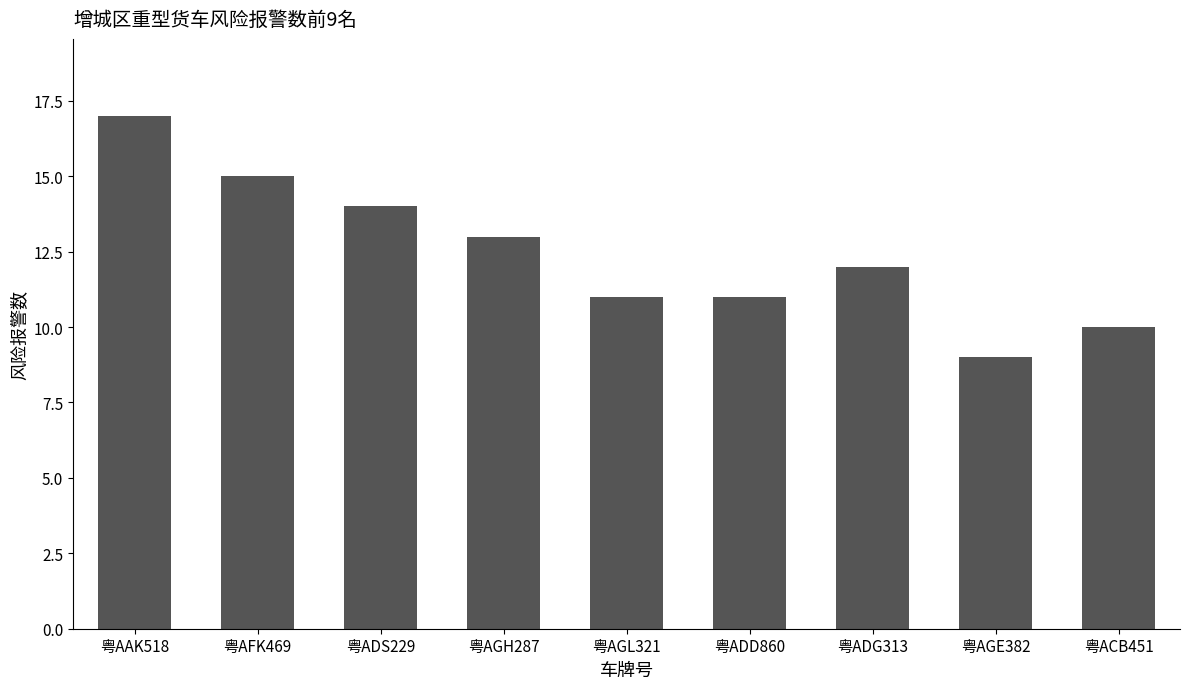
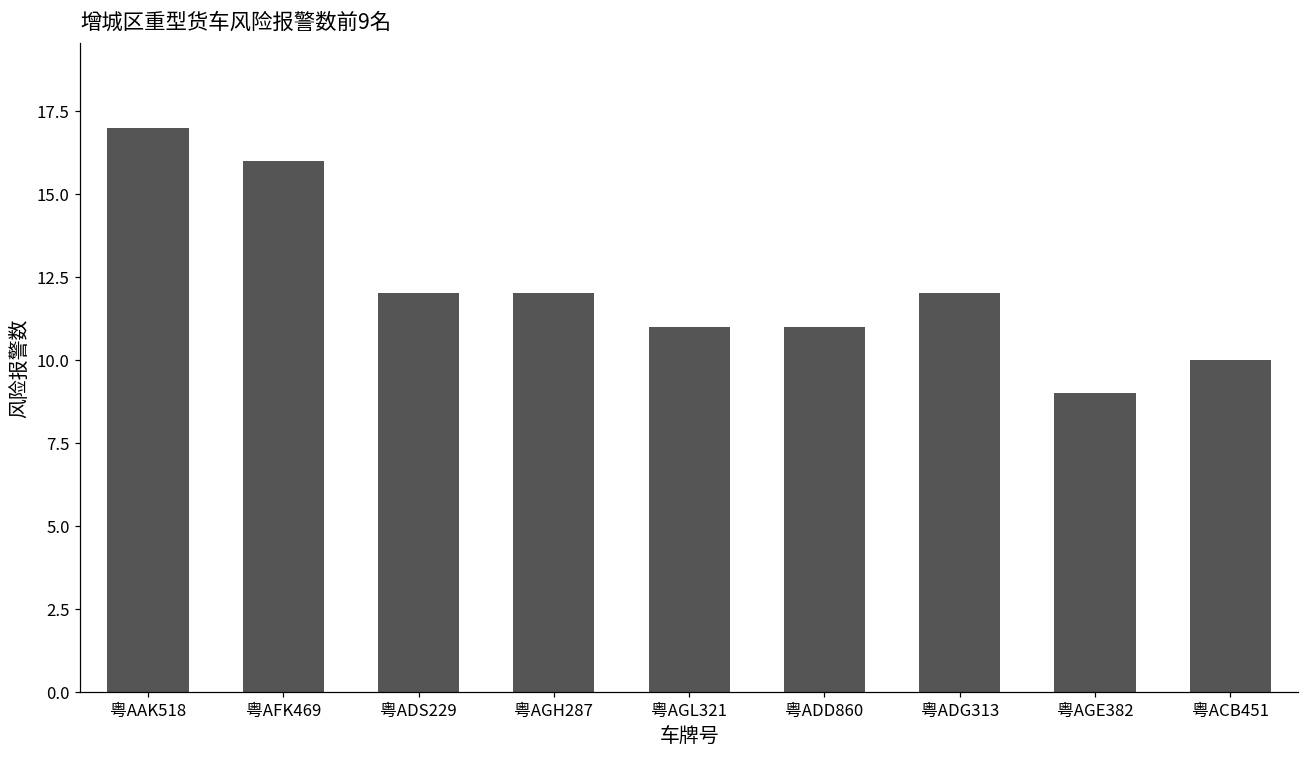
粤AFK469: 15 -> 16
粤ADS229: 14 -> 12
粤AGH287: 13 -> 12
